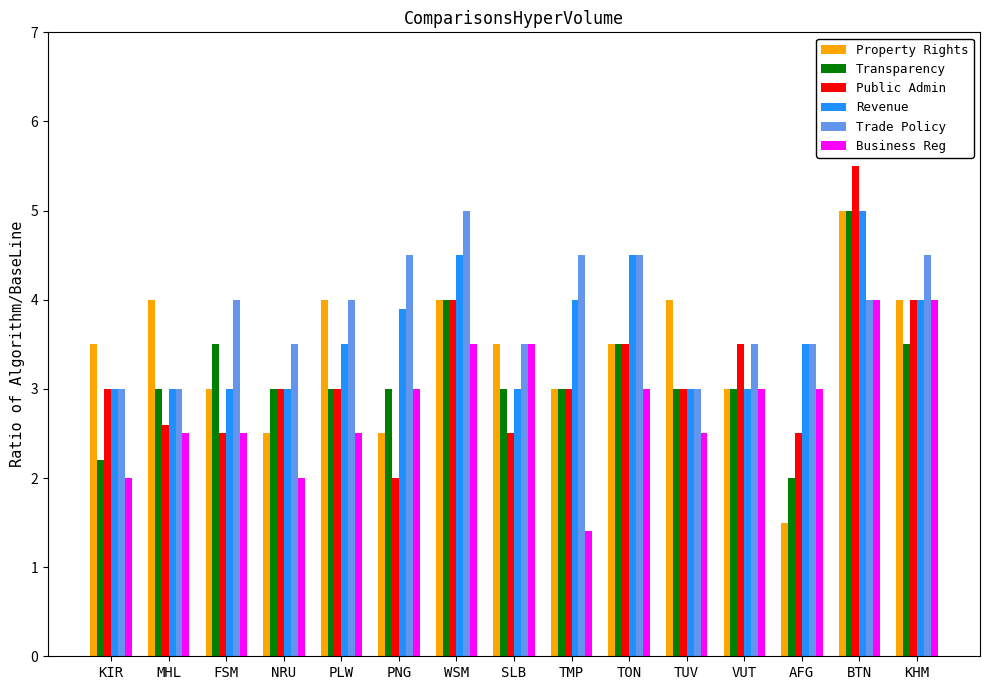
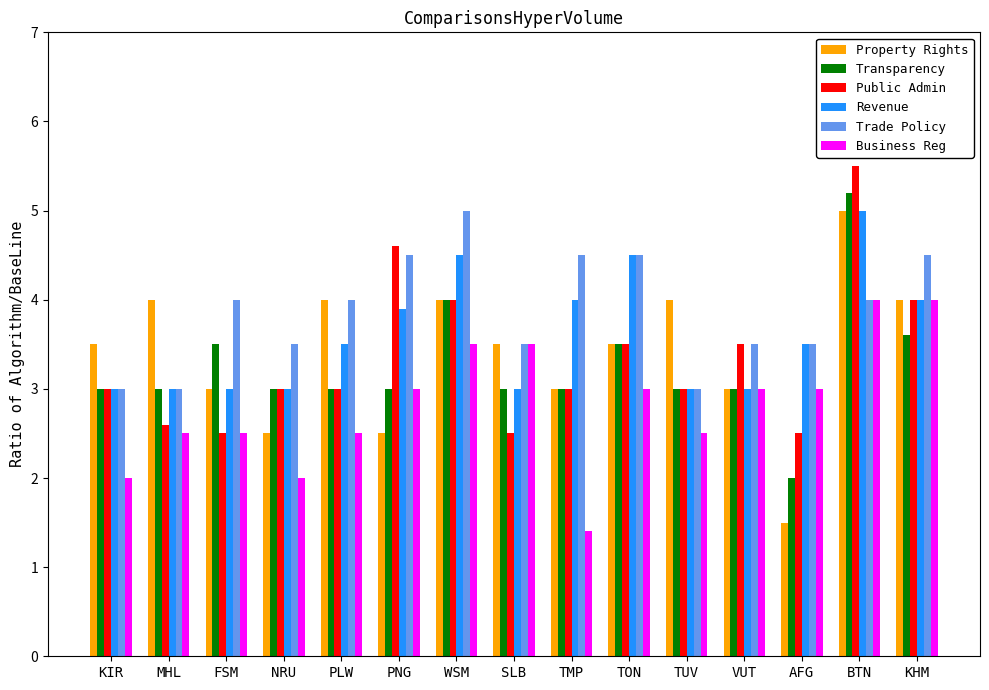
Transparency, KIR: 2.2 -> 3.0
Public Admin, PNG: 2.0 -> 4.6
Transparency, BTN: 5.0 -> 5.2
Transparency, KHM: 3.5 -> 3.6
